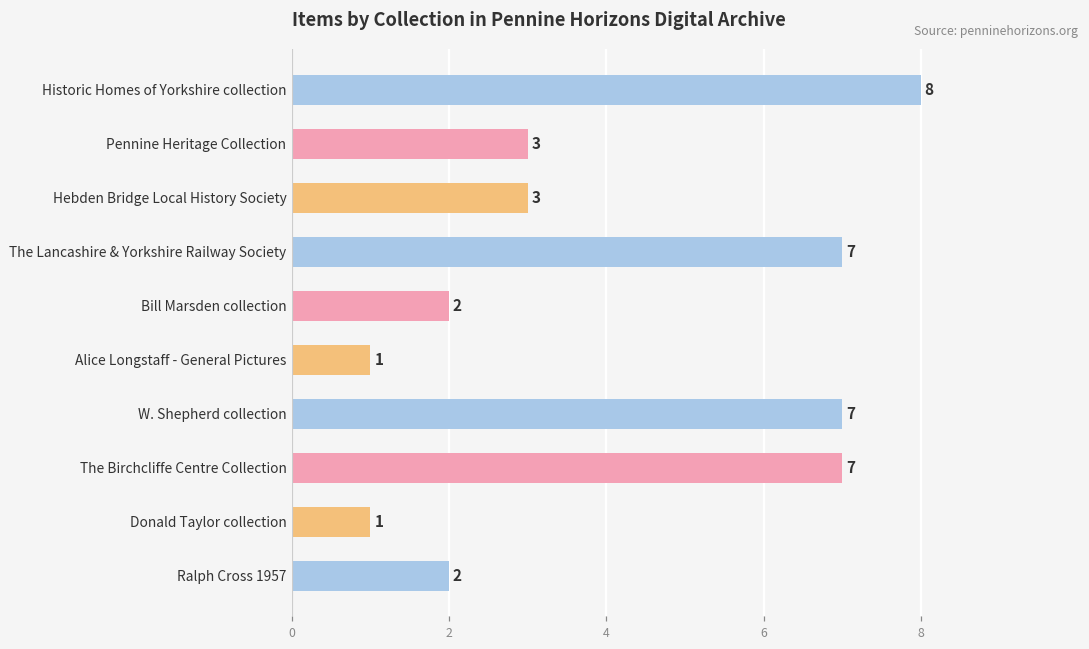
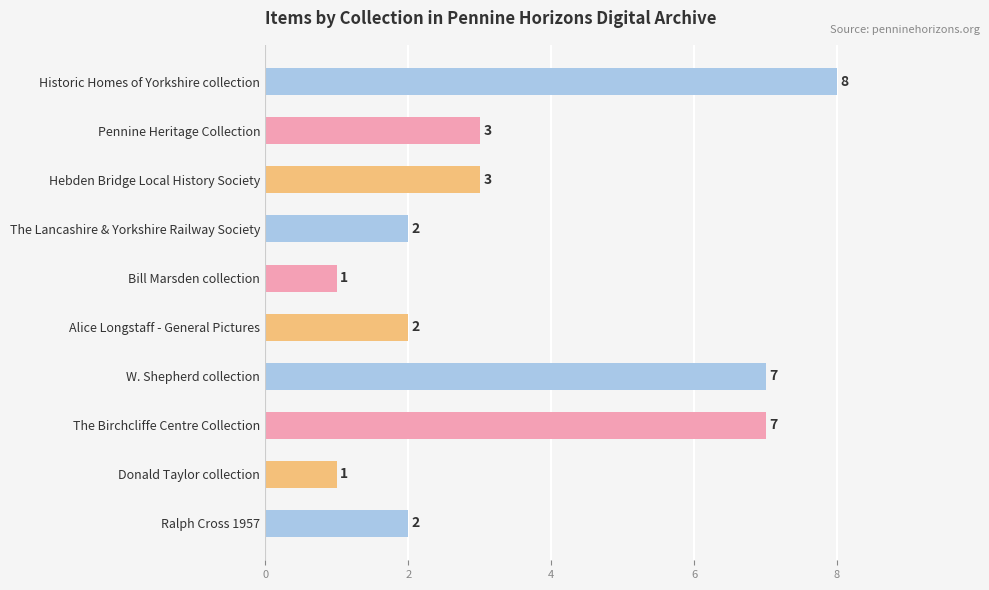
The Lancashire & Yorkshire Railway Society: 7 -> 2
Bill Marsden collection: 2 -> 1
Alice Longstaff - General Pictures: 1 -> 2
